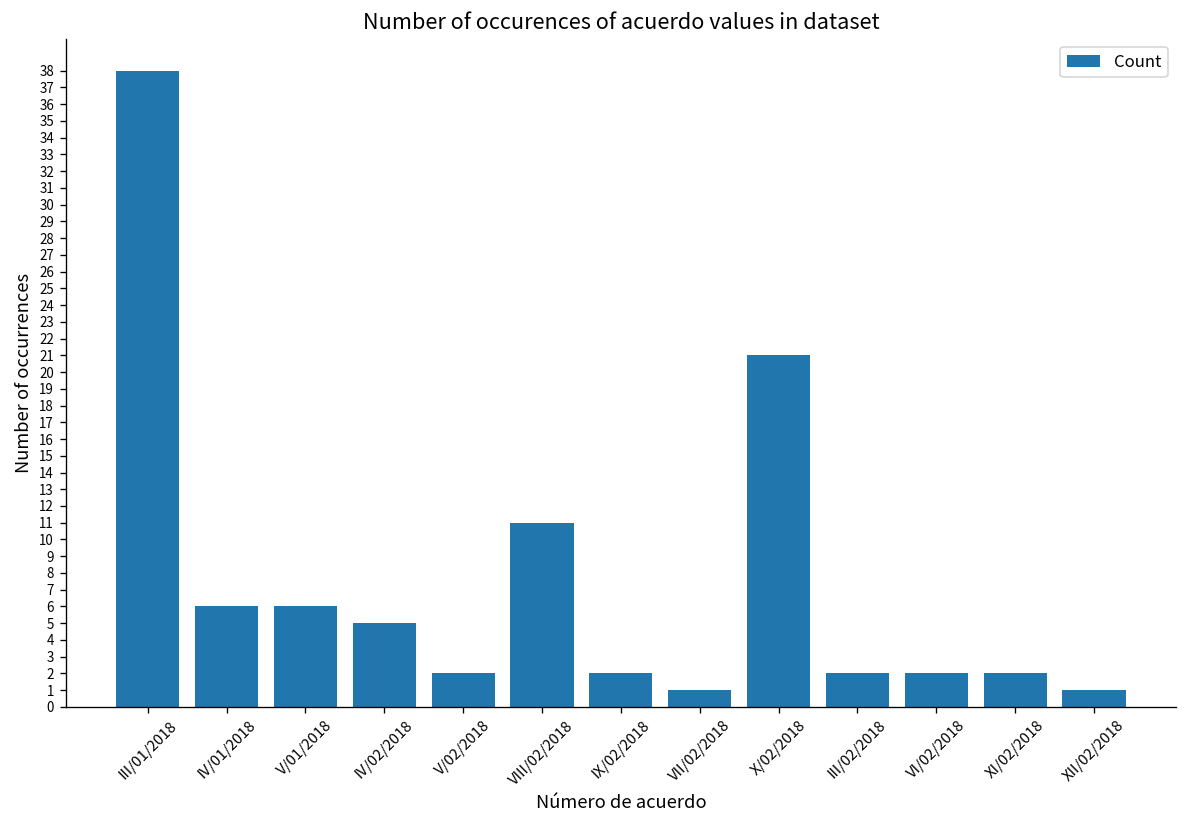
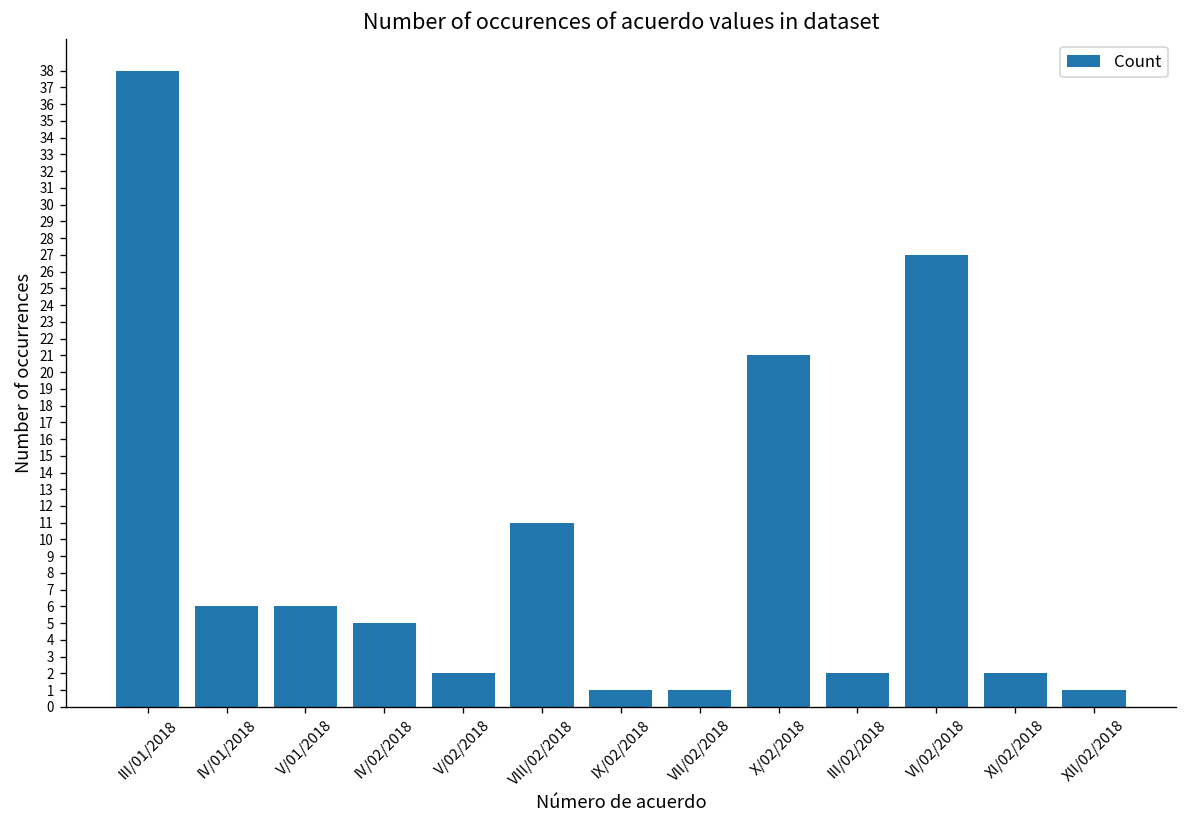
IX/02/2018: 2 -> 1
VI/02/2018: 2 -> 27
